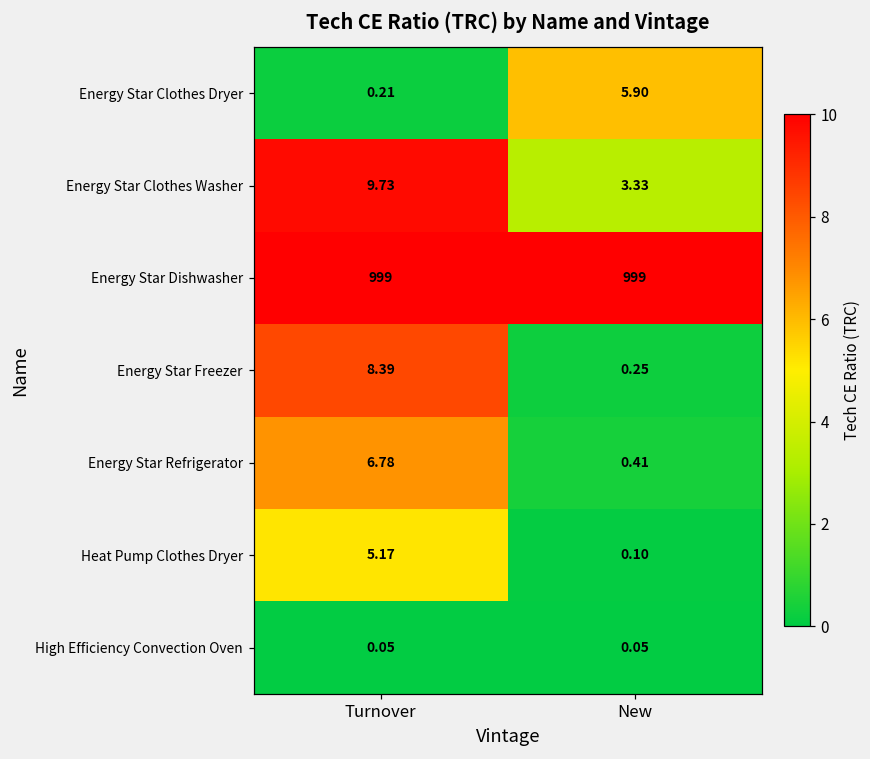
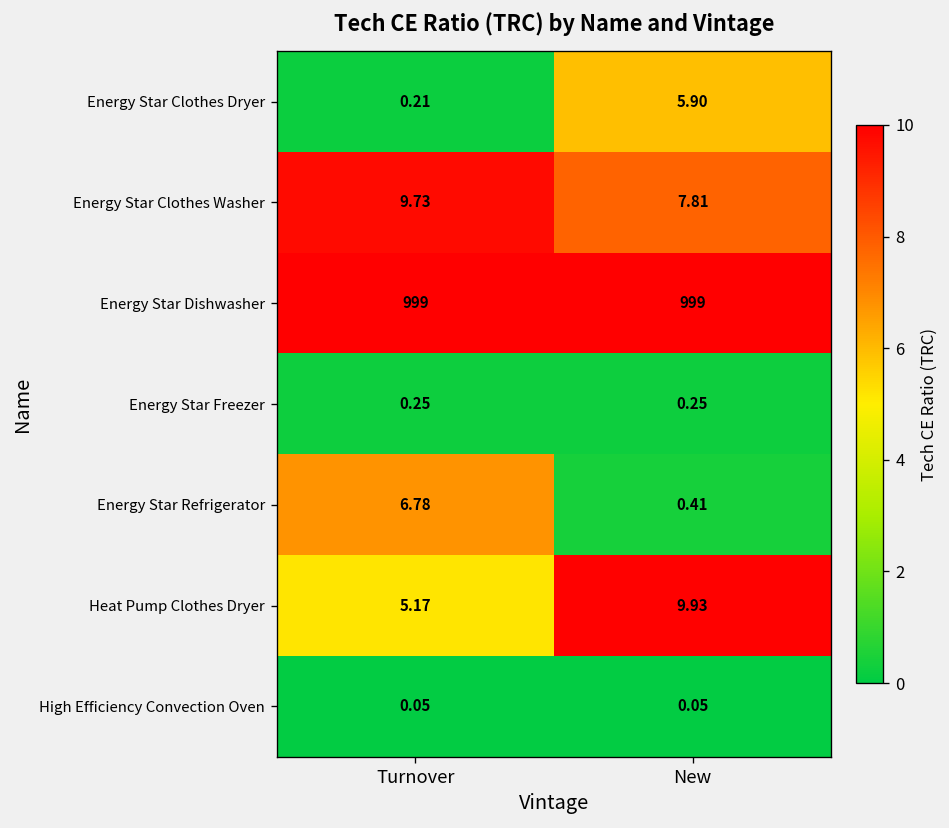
Energy Star Clothes Washer, New: 3.33 -> 7.81
Energy Star Freezer, Turnover: 8.39 -> 0.25
Heat Pump Clothes Dryer, New: 0.10 -> 9.93
